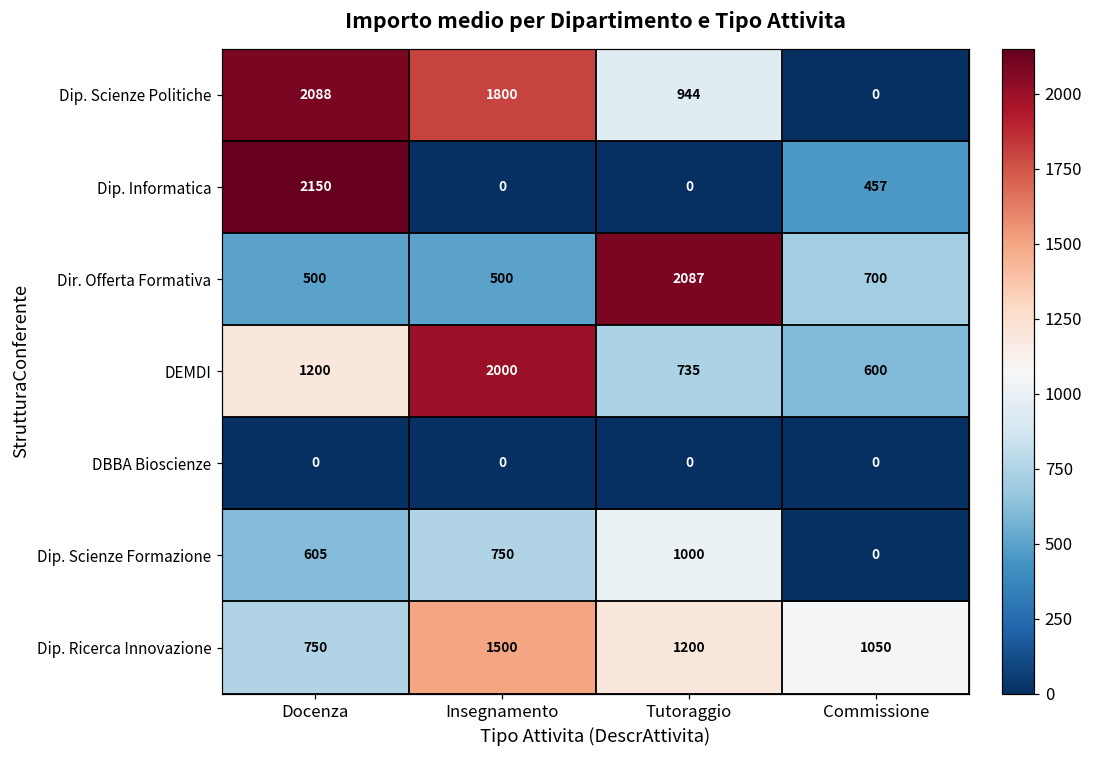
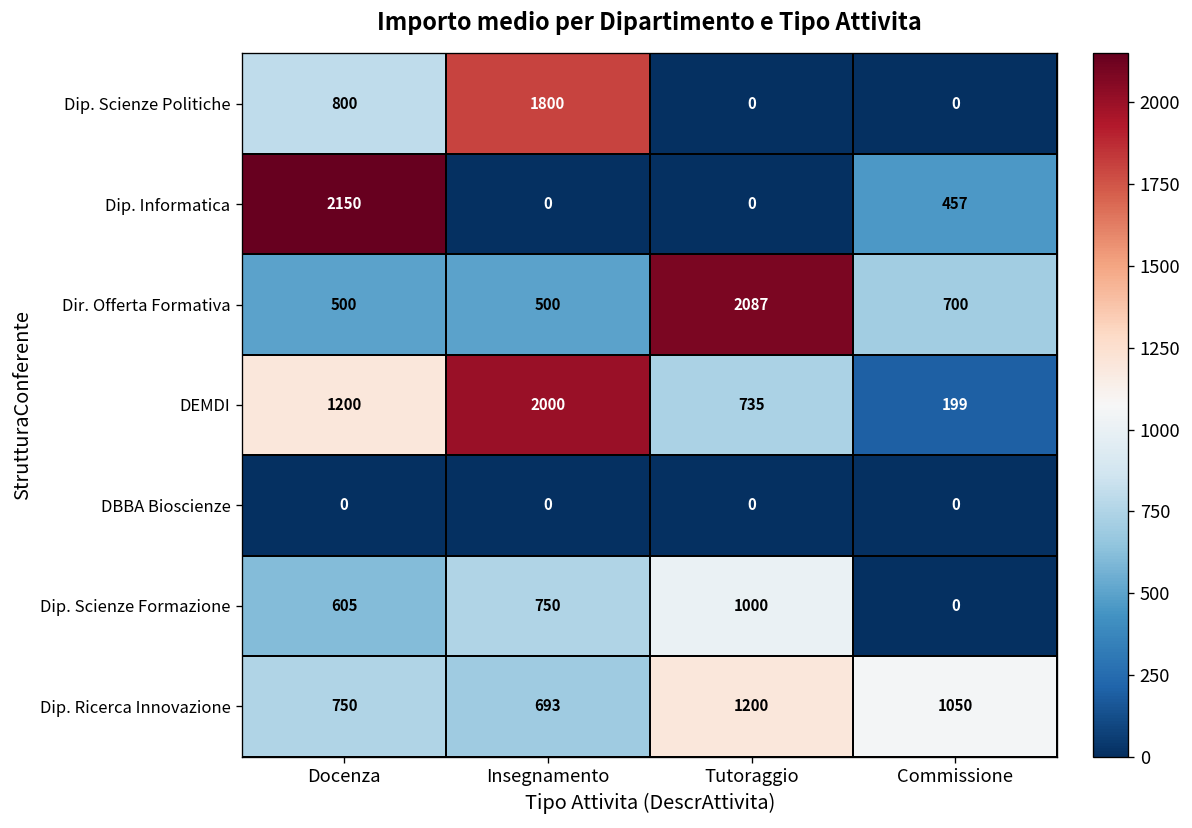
Dip. Scienze Politiche, Docenza: 2088 -> 800
Dip. Scienze Politiche, Tutoraggio: 944 -> 0
DEMDI, Commissione: 600 -> 199
Dip. Ricerca Innovazione, Insegnamento: 1500 -> 693
